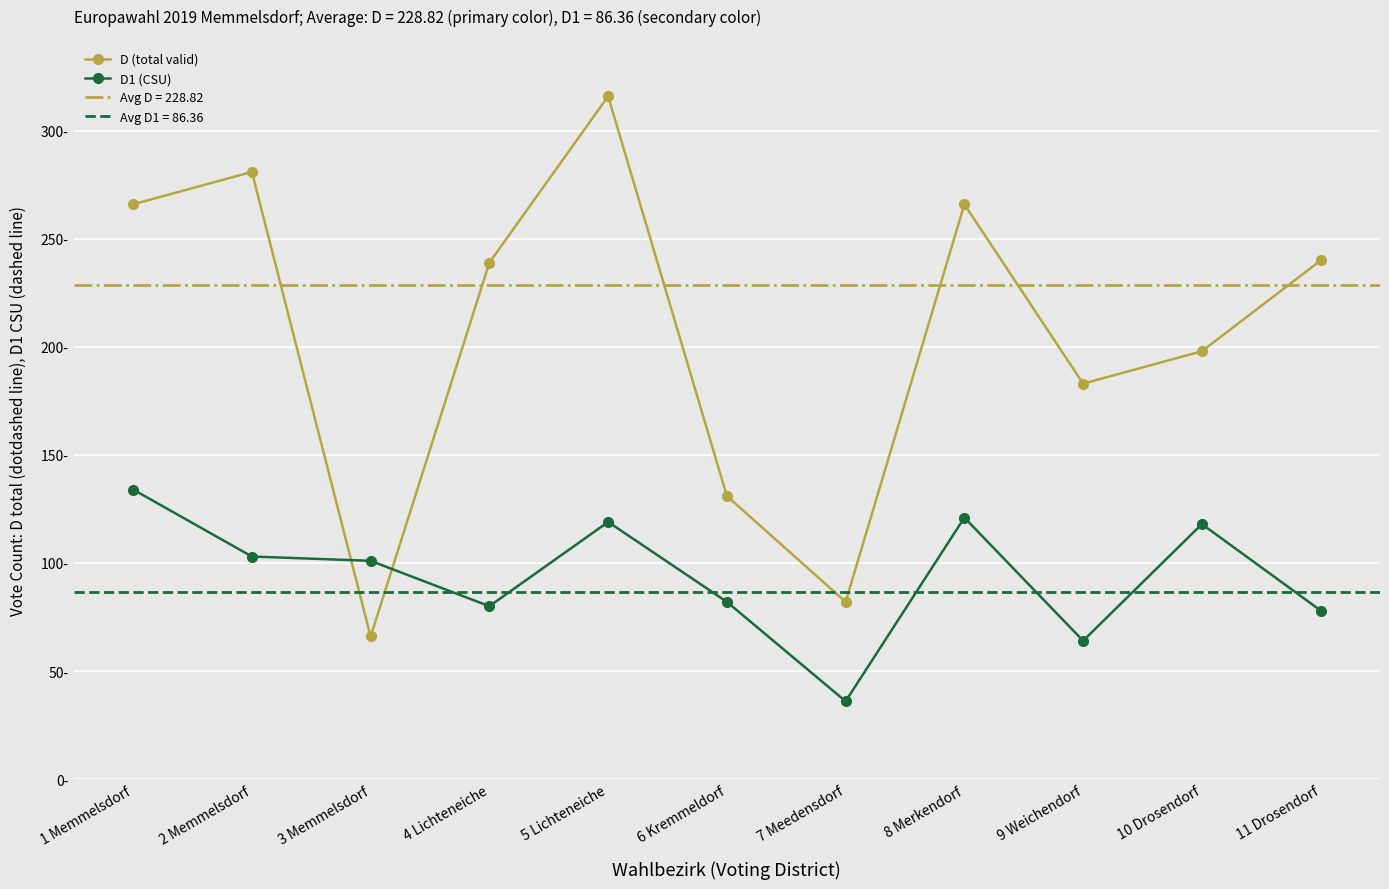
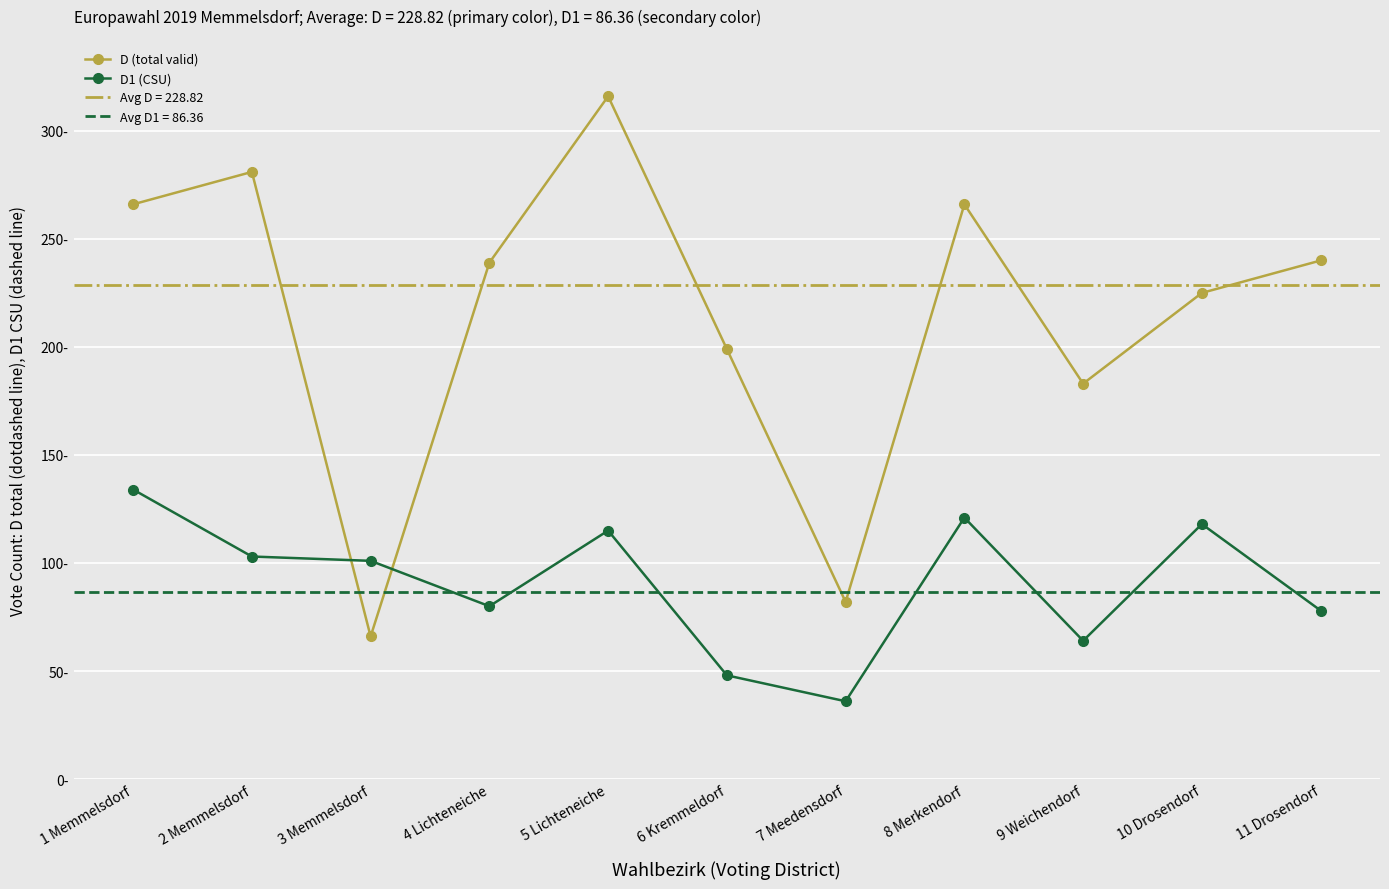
D1 (CSU), 5 Lichteneiche: 119- -> 115-
D (total valid), 6 Kremmeldorf: 131- -> 199-
D1 (CSU), 6 Kremmeldorf: 82- -> 48-
D (total valid), 10 Drosendorf: 198- -> 225-
